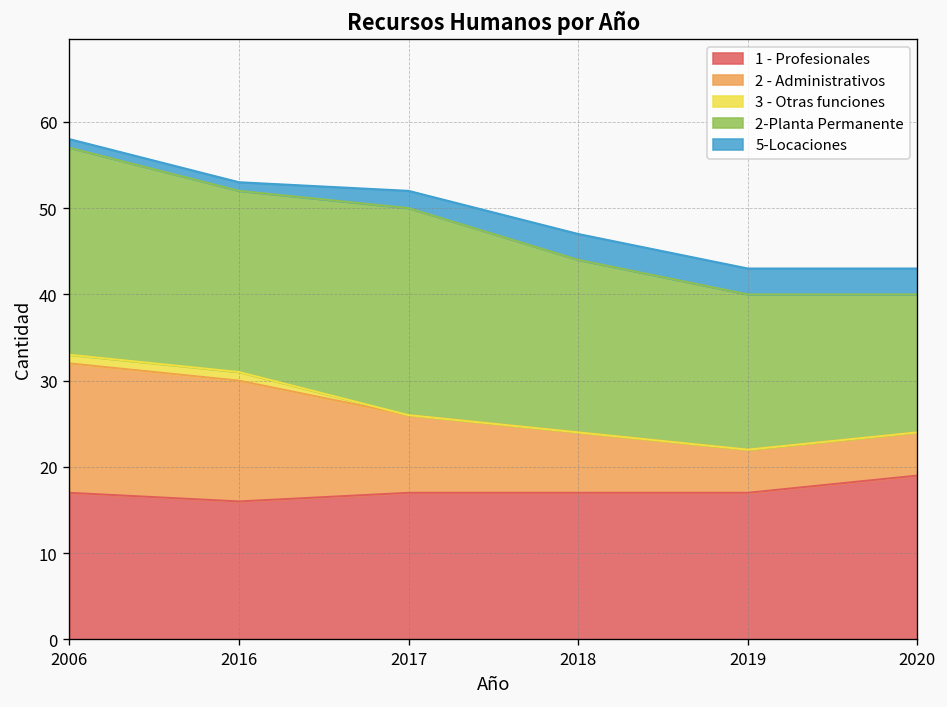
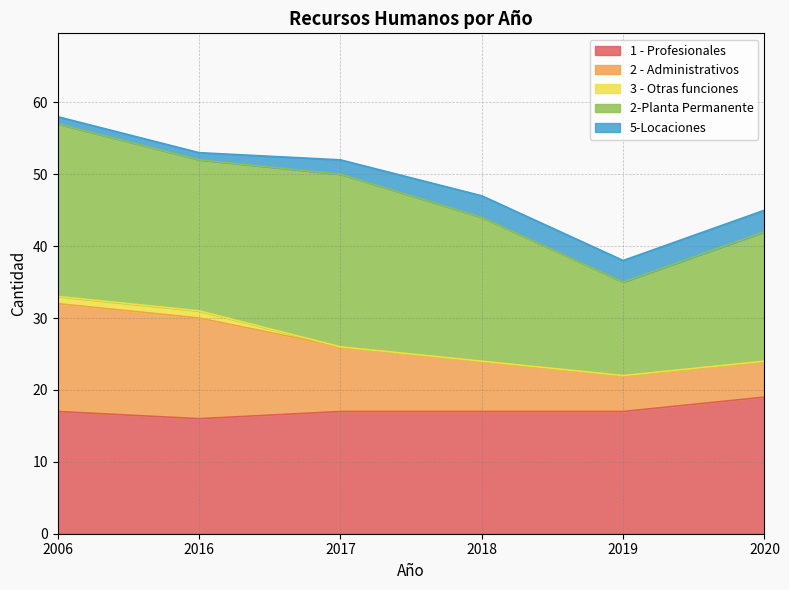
2-Planta Permanente, 2019: 18 -> 13
2-Planta Permanente, 2020: 16 -> 18
